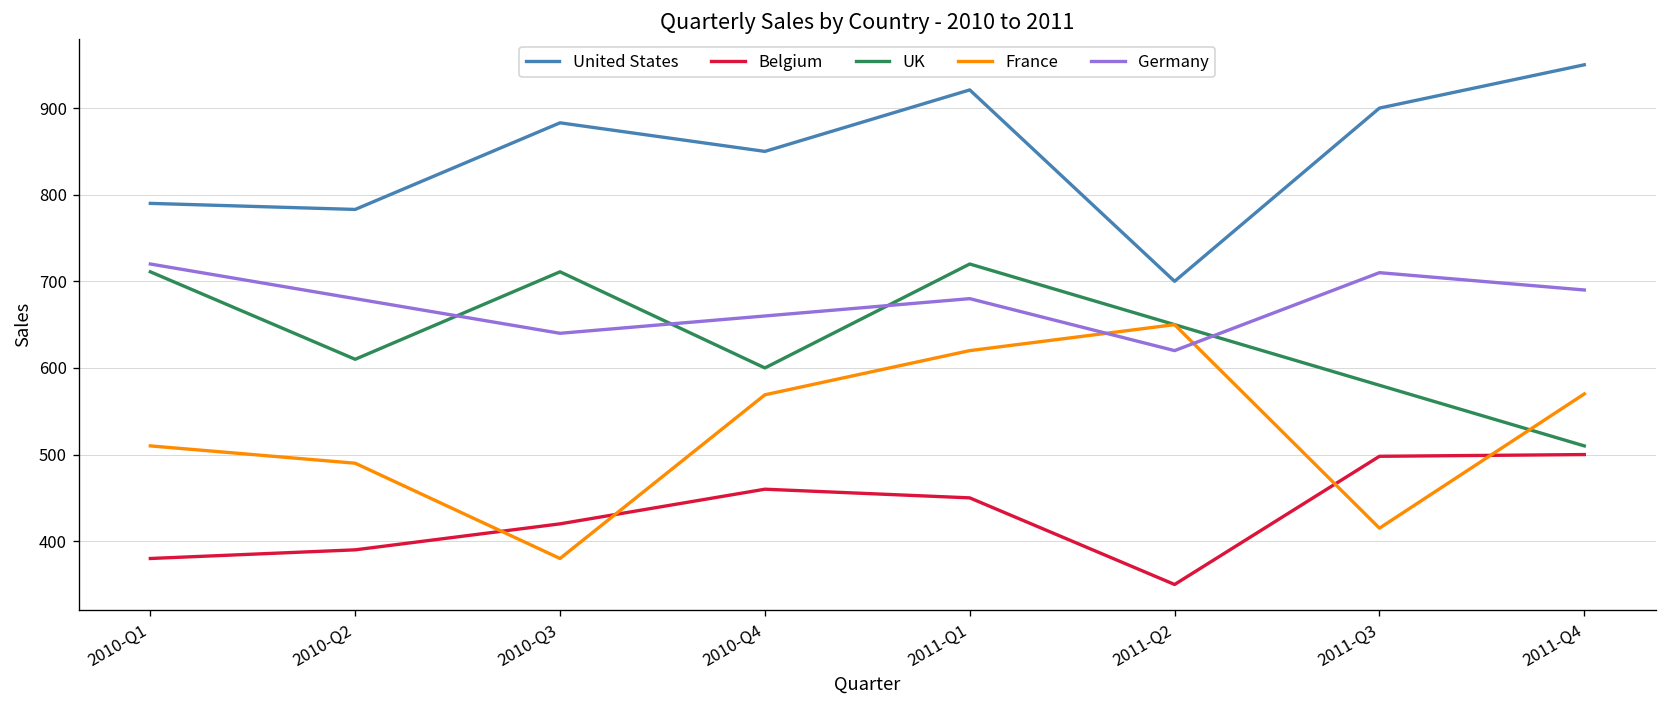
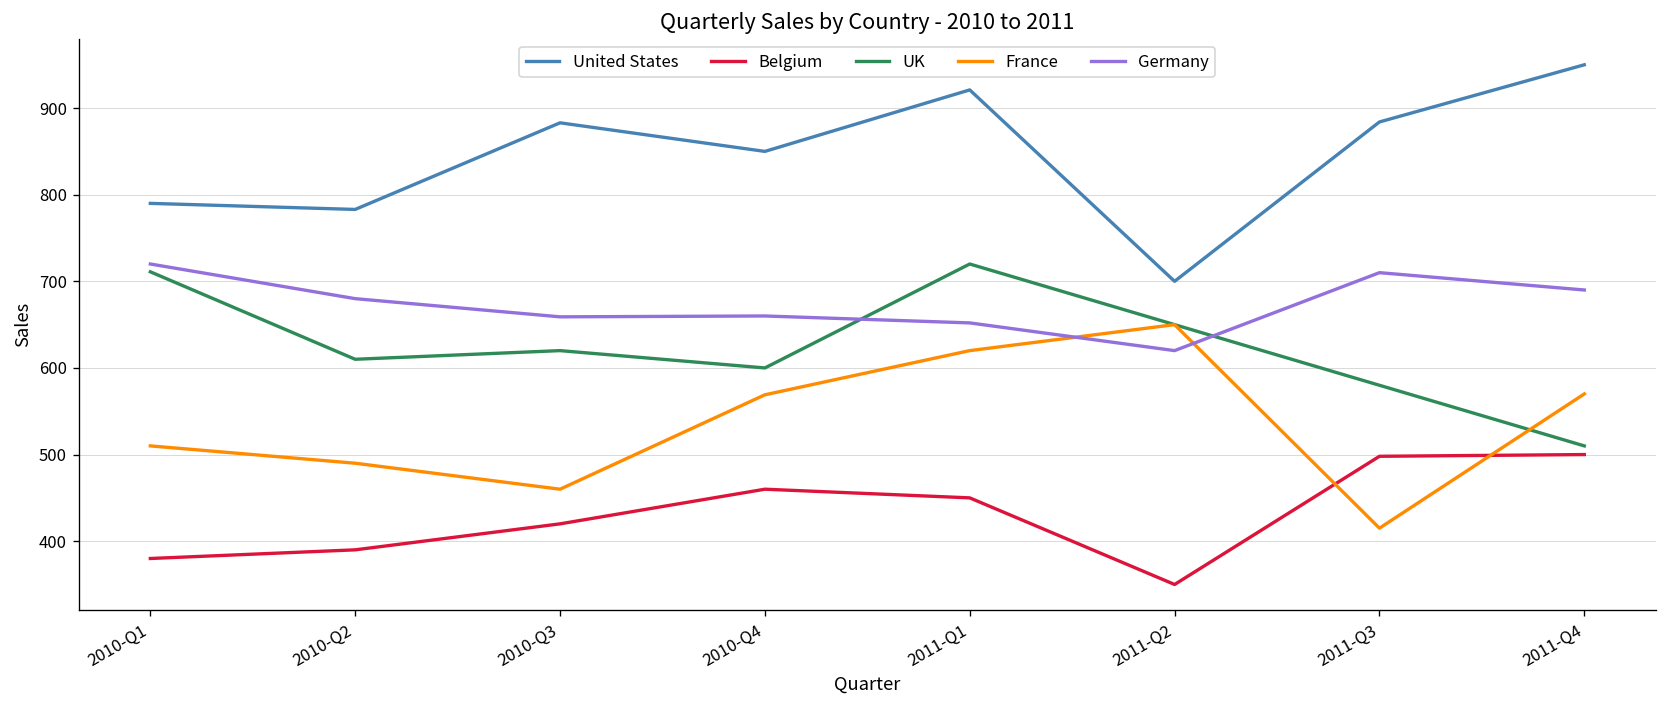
UK, 2010-Q3: 710 -> 620
France, 2010-Q3: 380 -> 460
Germany, 2010-Q3: 640 -> 660
Germany, 2011-Q1: 680 -> 650
United States, 2011-Q3: 900 -> 880
